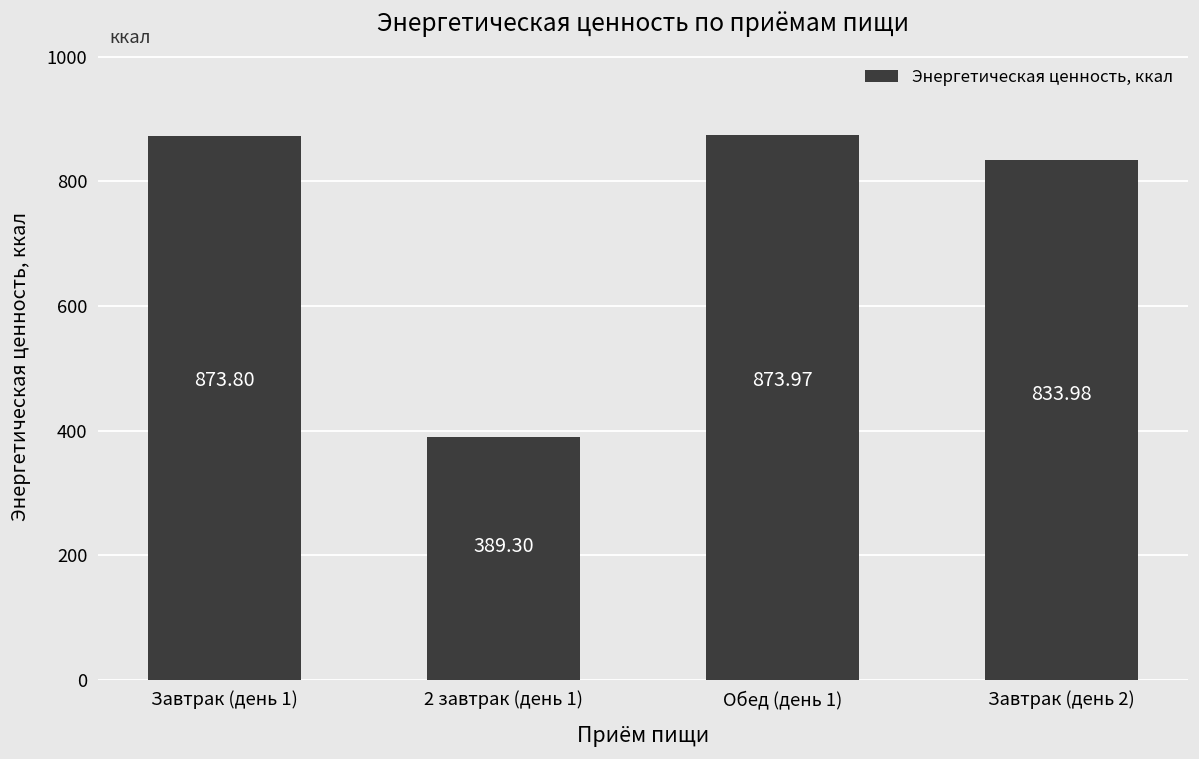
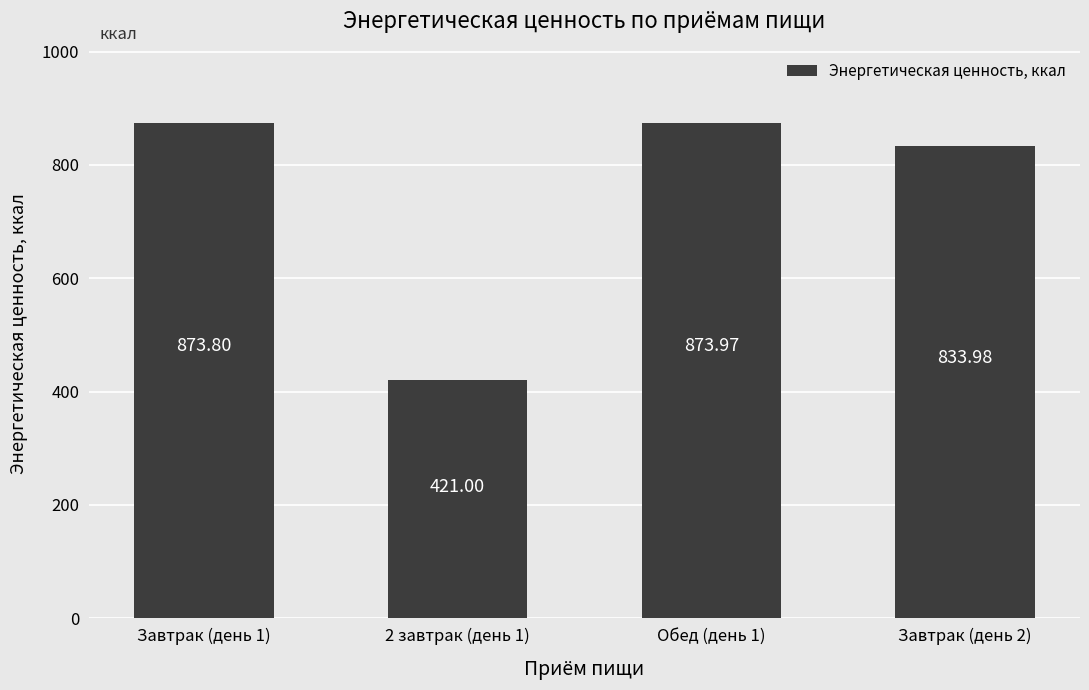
2 завтрак (день 1): 389.30 -> 421.00
